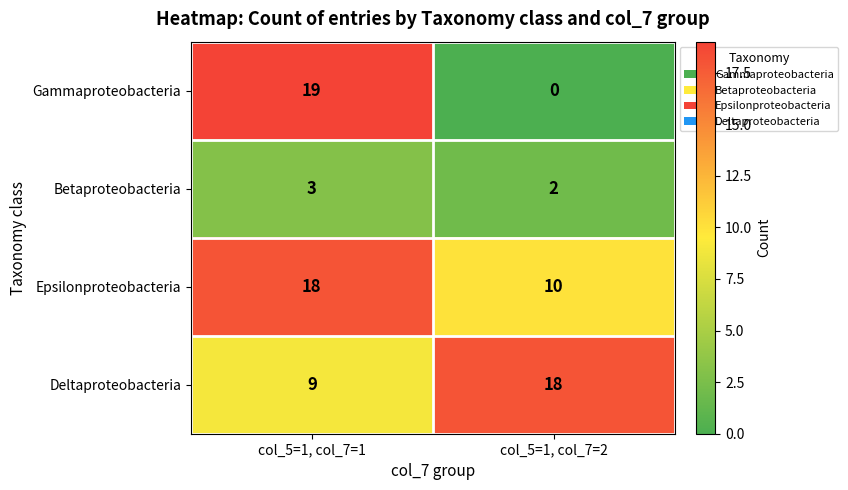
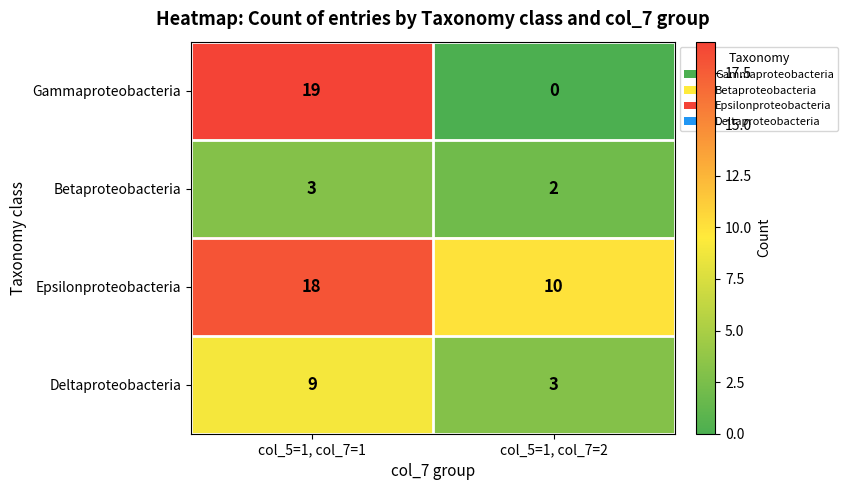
Deltaproteobacteria, col_5=1, col_7=2: 18 -> 3
